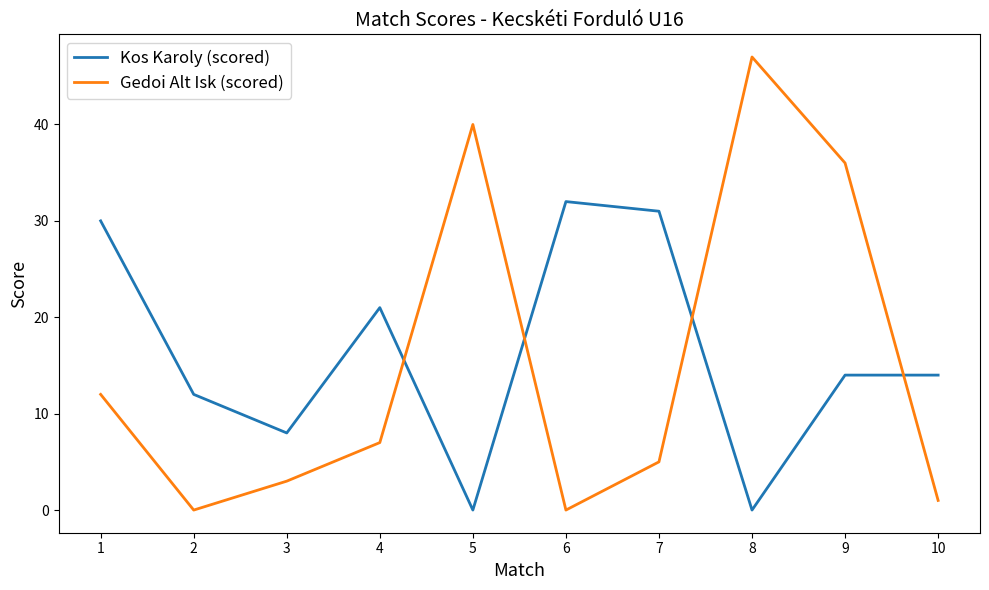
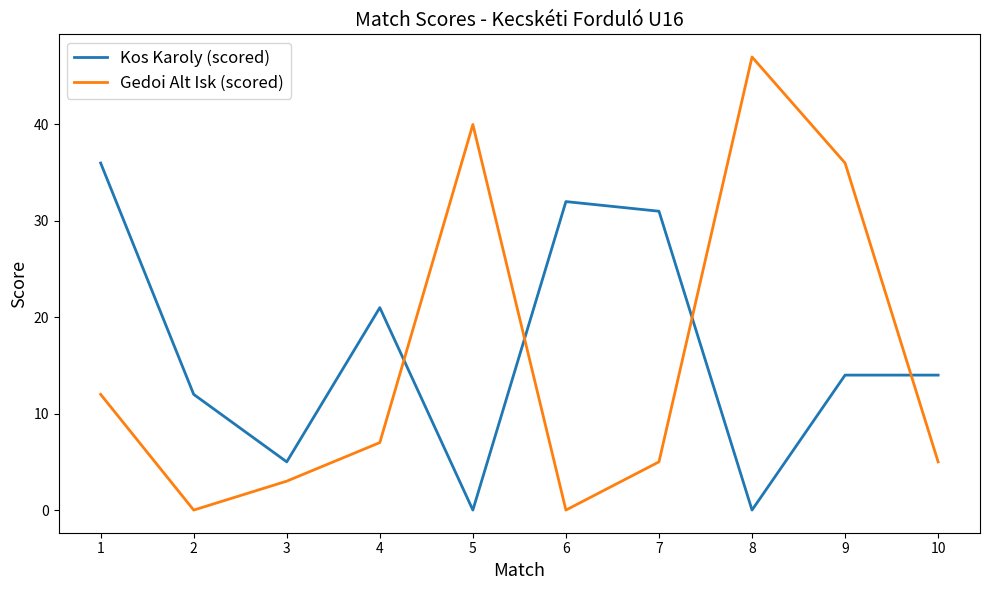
Kos Karoly (scored), 1: 30 -> 36
Kos Karoly (scored), 3: 8 -> 5
Gedoi Alt Isk (scored), 10: 1 -> 5
